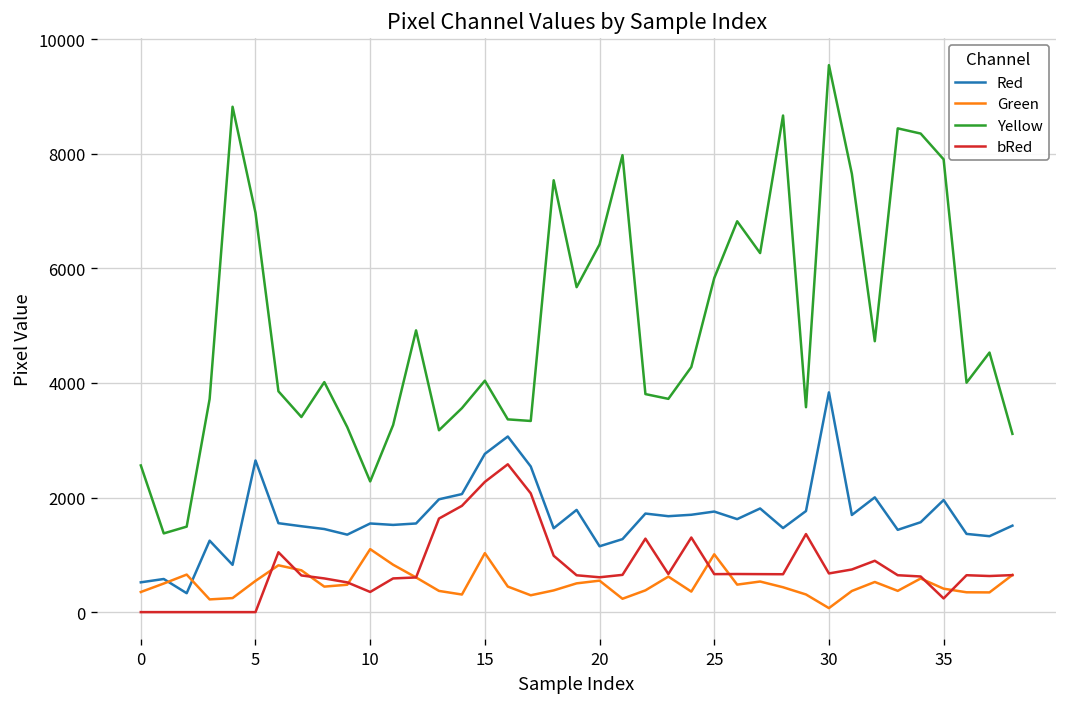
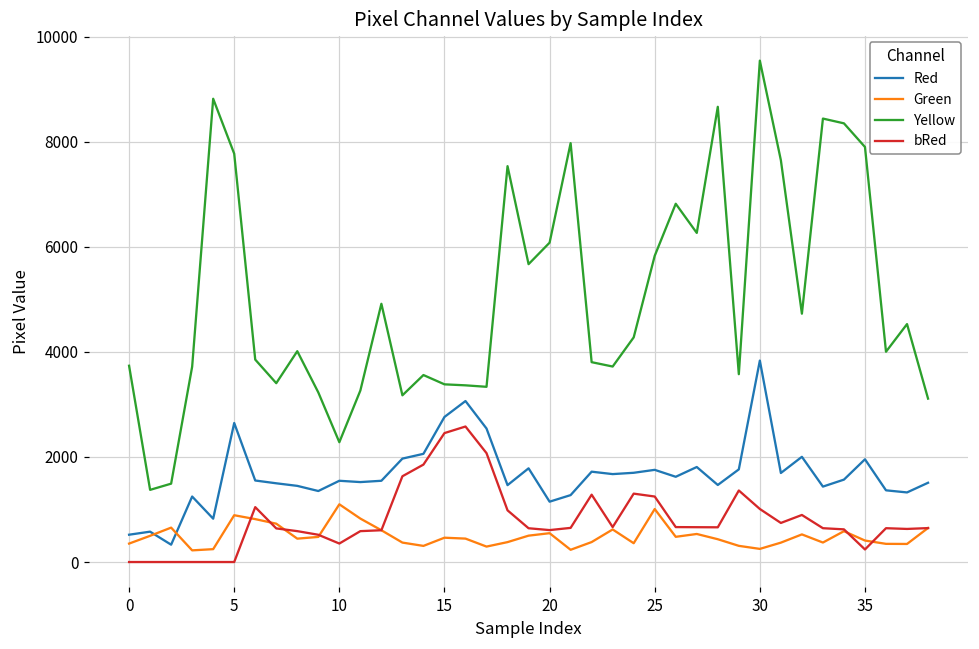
Yellow, 0: 2600 -> 3700
Green, 5: 500 -> 900
Yellow, 5: 7000 -> 7800
Green, 15: 1000 -> 500
Yellow, 15: 4000 -> 3400
bRed, 15: 2300 -> 2500
Yellow, 20: 6400 -> 6100
bRed, 25: 700 -> 1200
Green, 30: 100 -> 300
bRed, 30: 700 -> 1000
